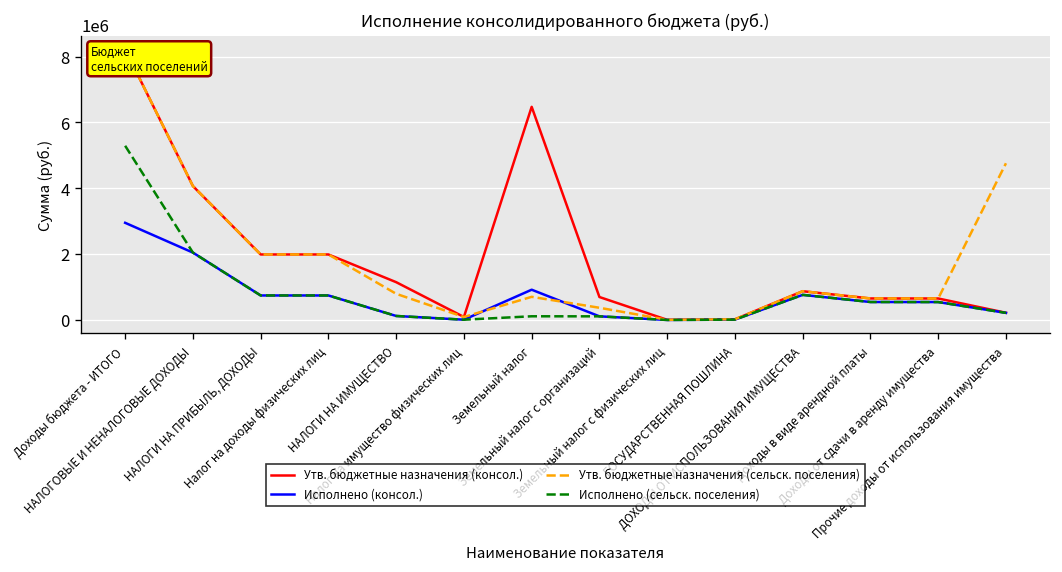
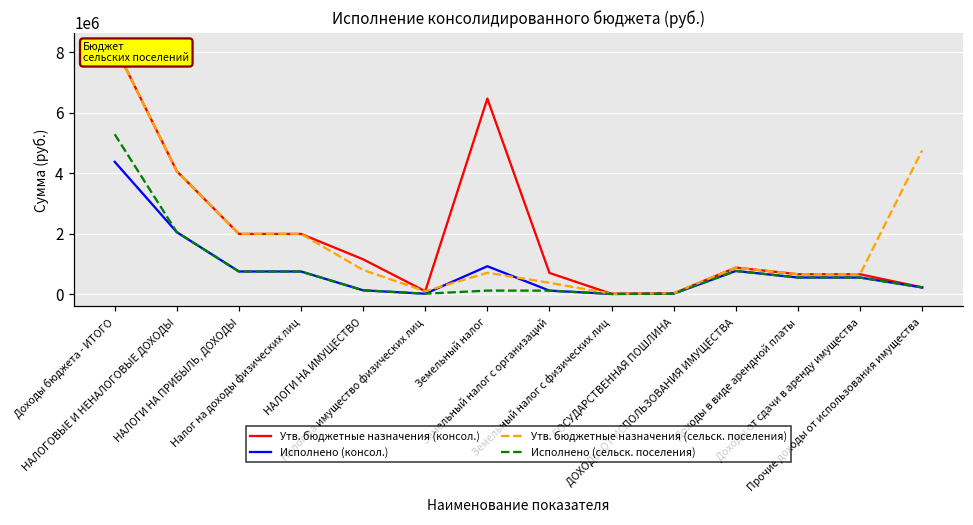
Исполнено (консол.), Доходы бюджета - ИТОГО: 3000000 -> 4400000
